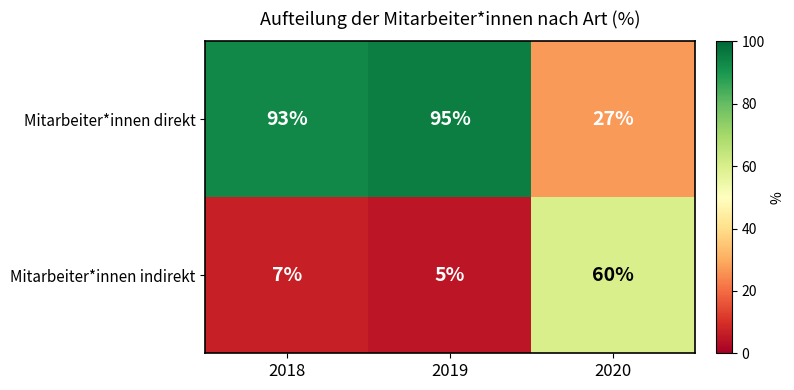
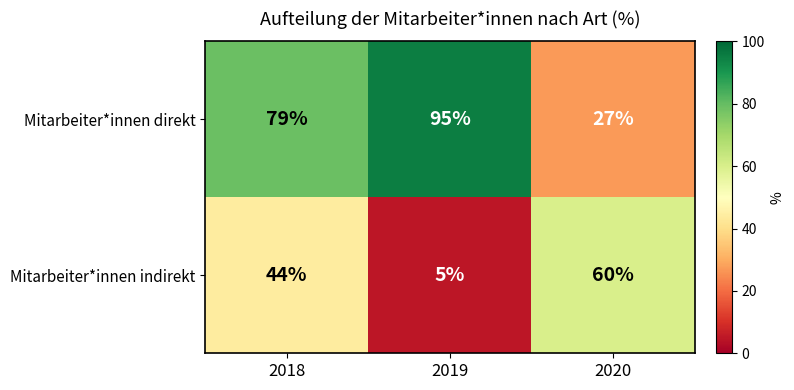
Mitarbeiter*innen direkt, 2018: 93% -> 79%
Mitarbeiter*innen indirekt, 2018: 7% -> 44%
